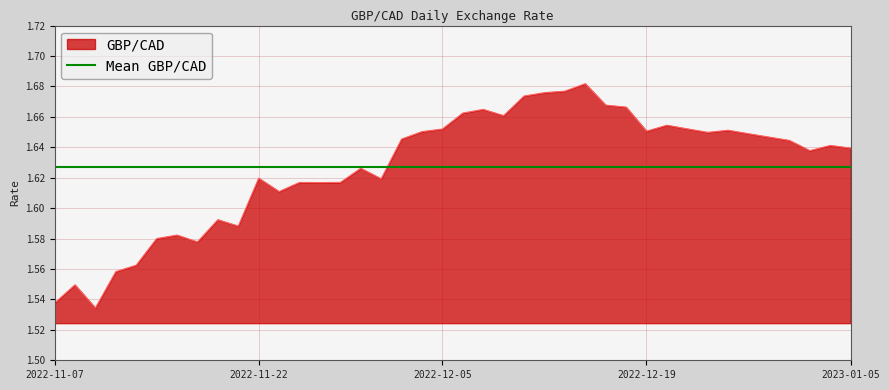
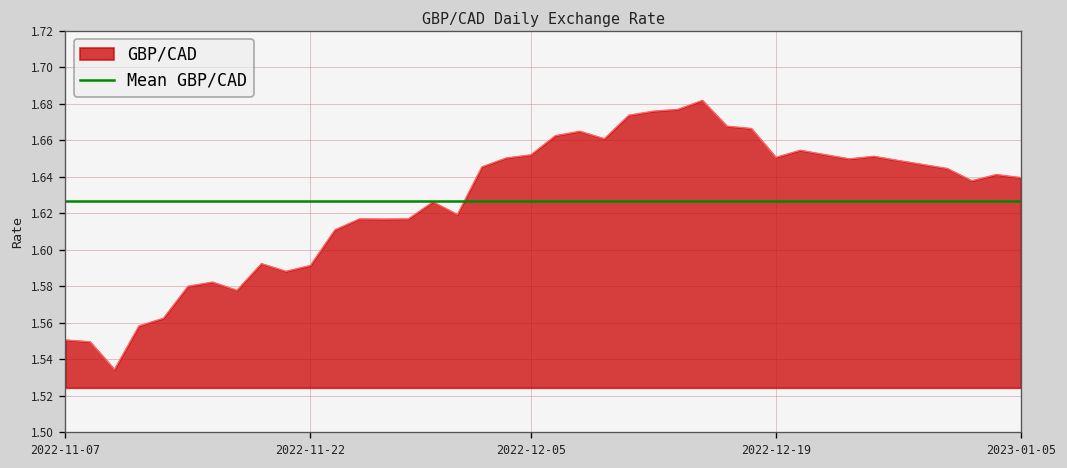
2022-11-07: 1.538 -> 1.551
2022-11-22: 1.620 -> 1.591
